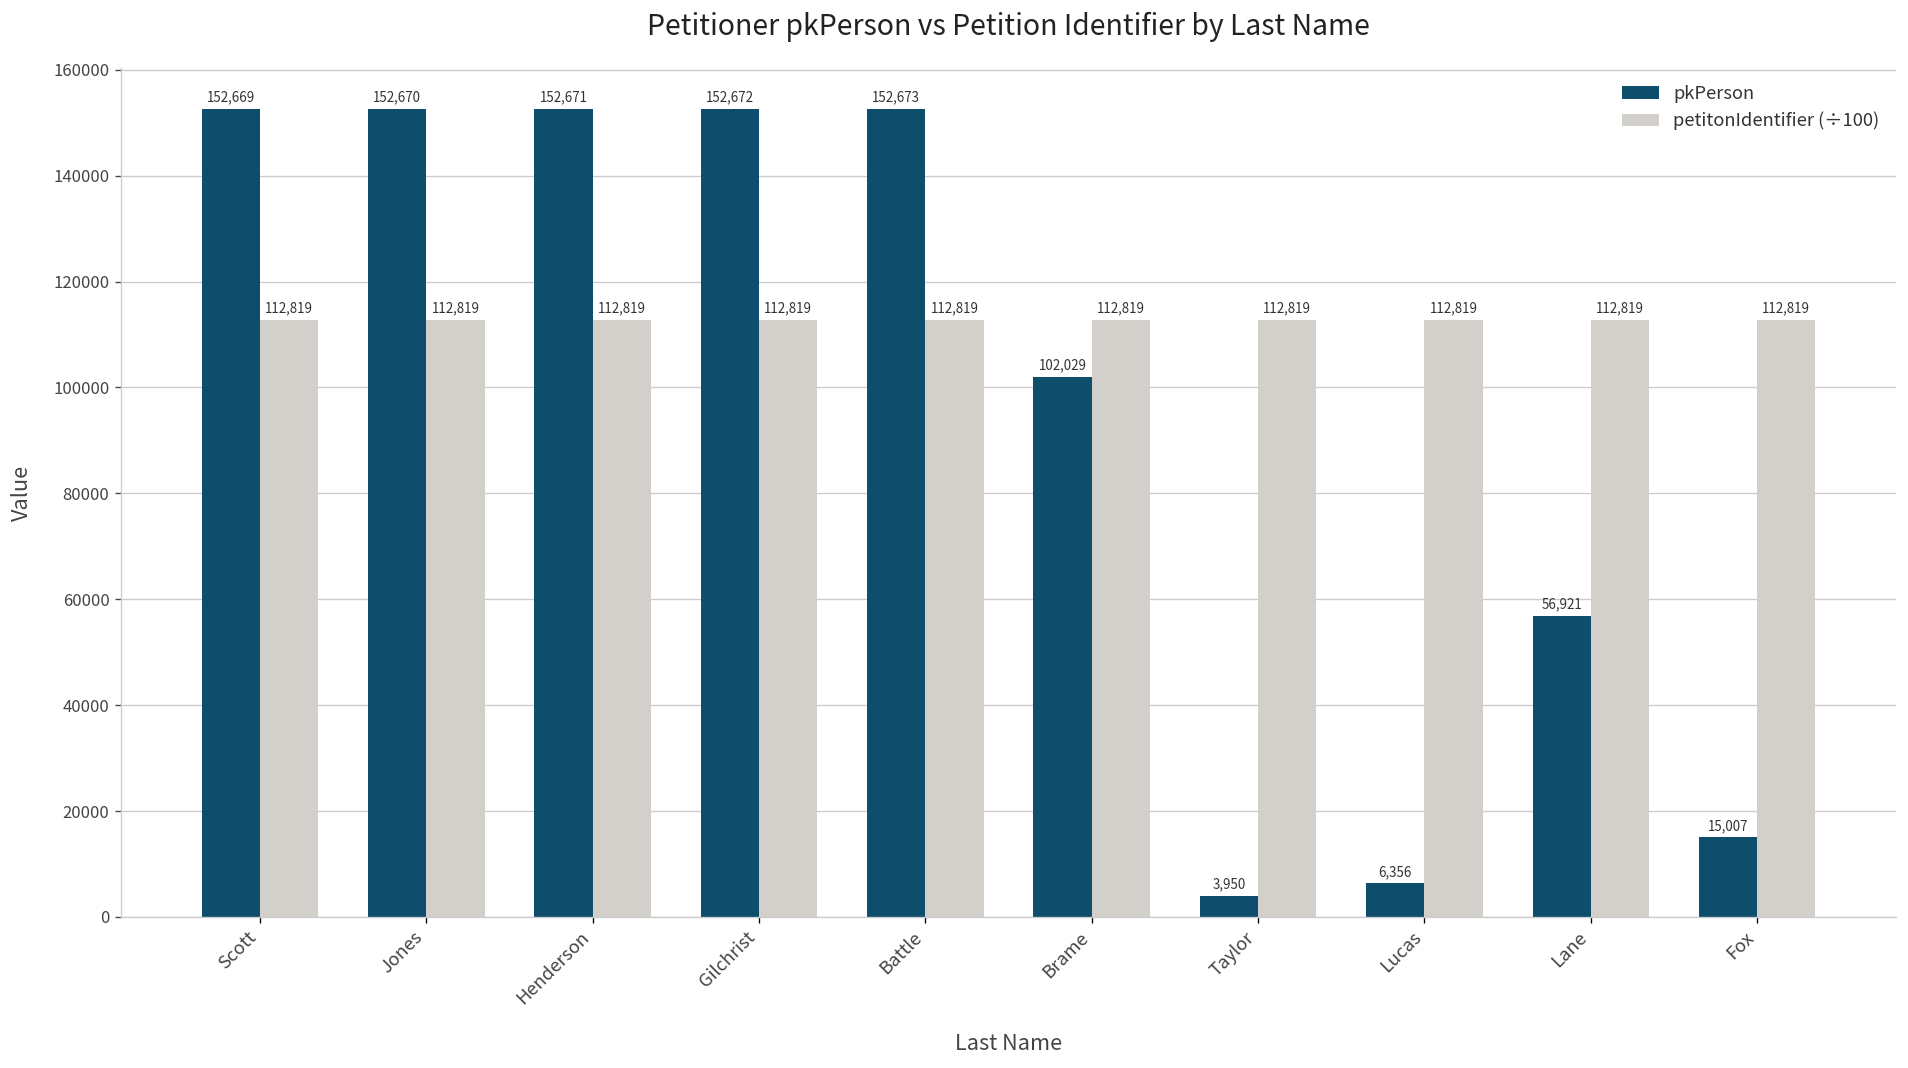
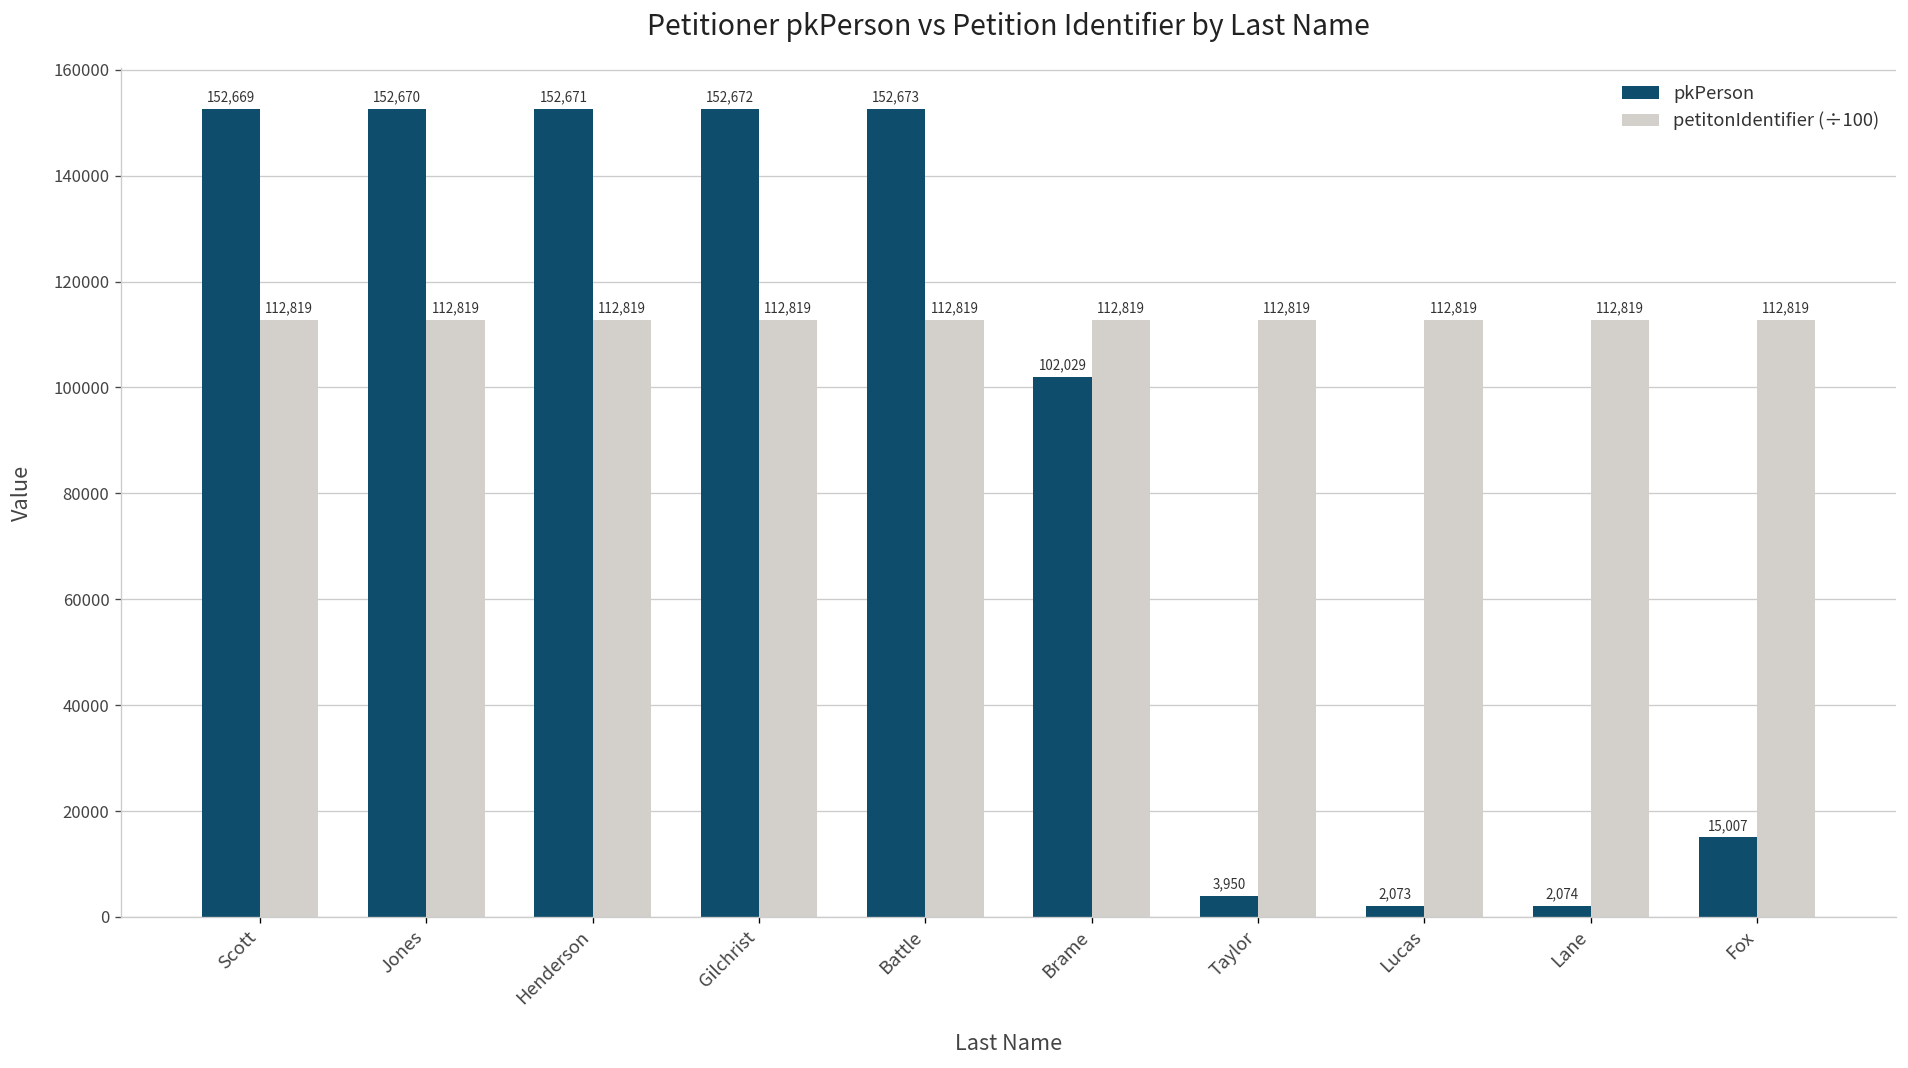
pkPerson, Lucas: 6,356 -> 2,073
pkPerson, Lane: 56,921 -> 2,074
